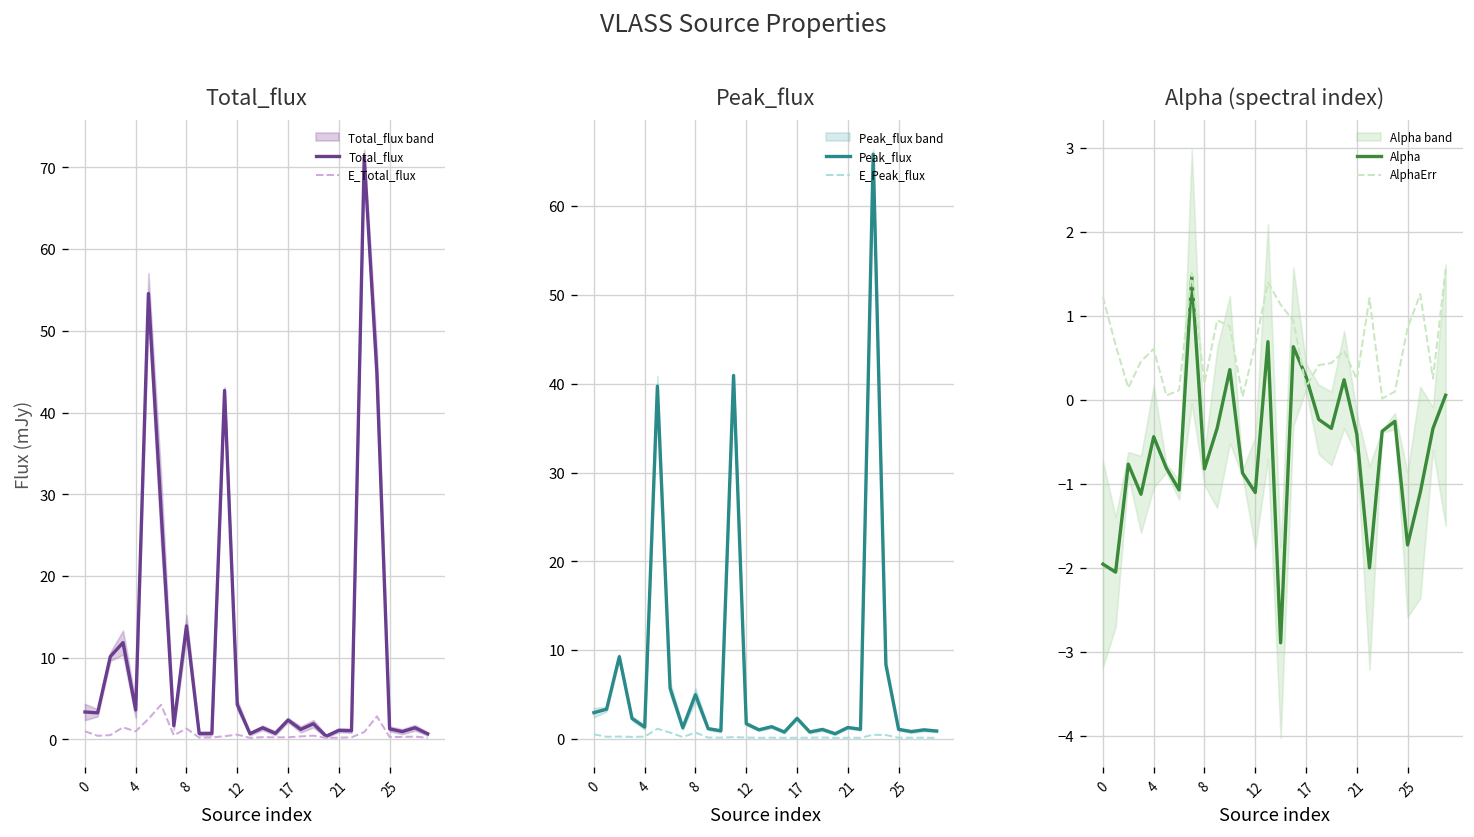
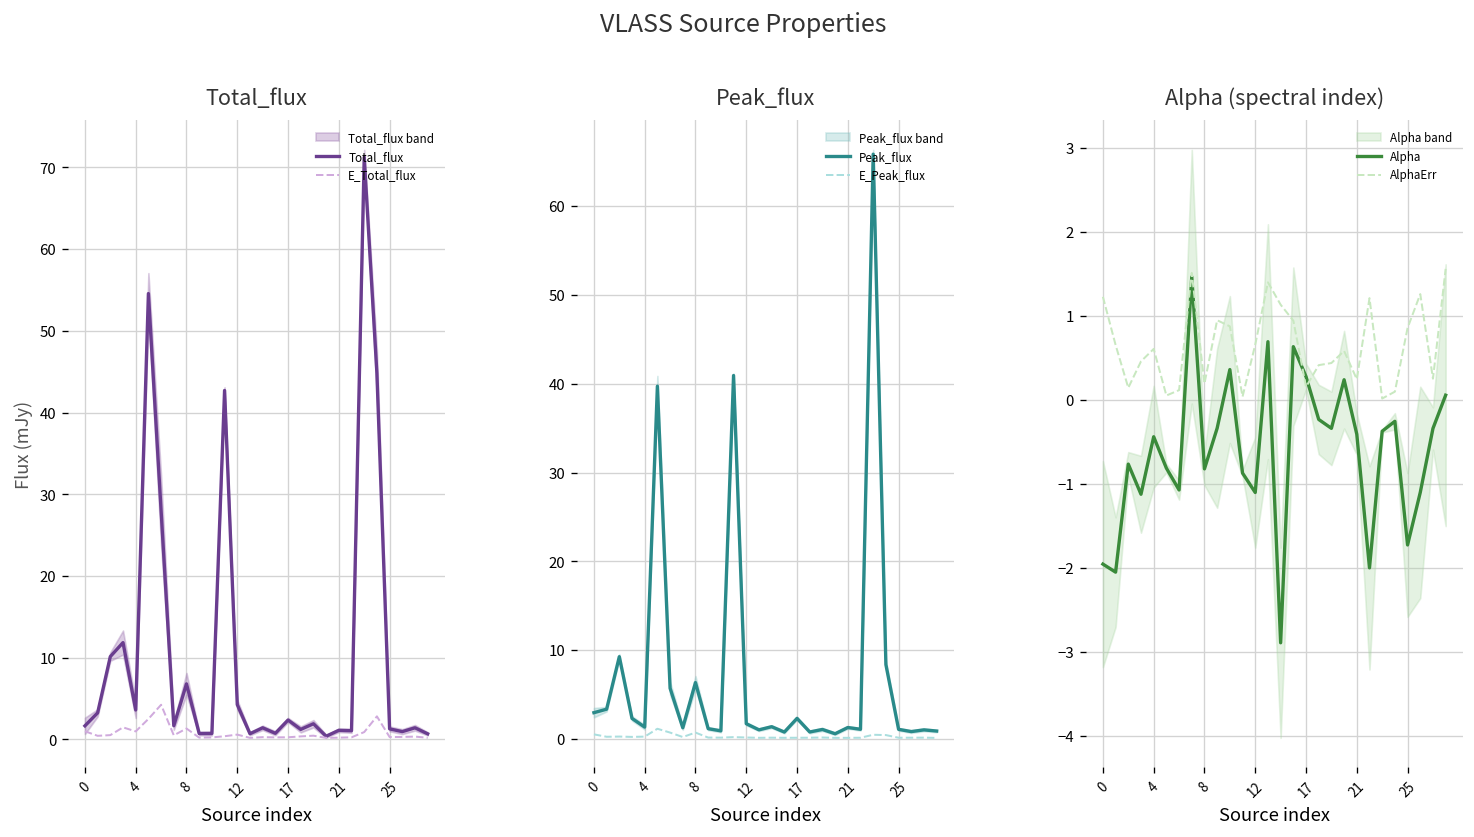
Total_flux, Total_flux, 0: 3 -> 2
Total_flux, Total_flux, 8: 14 -> 7
Peak_flux, Peak_flux, 8: 5 -> 6
